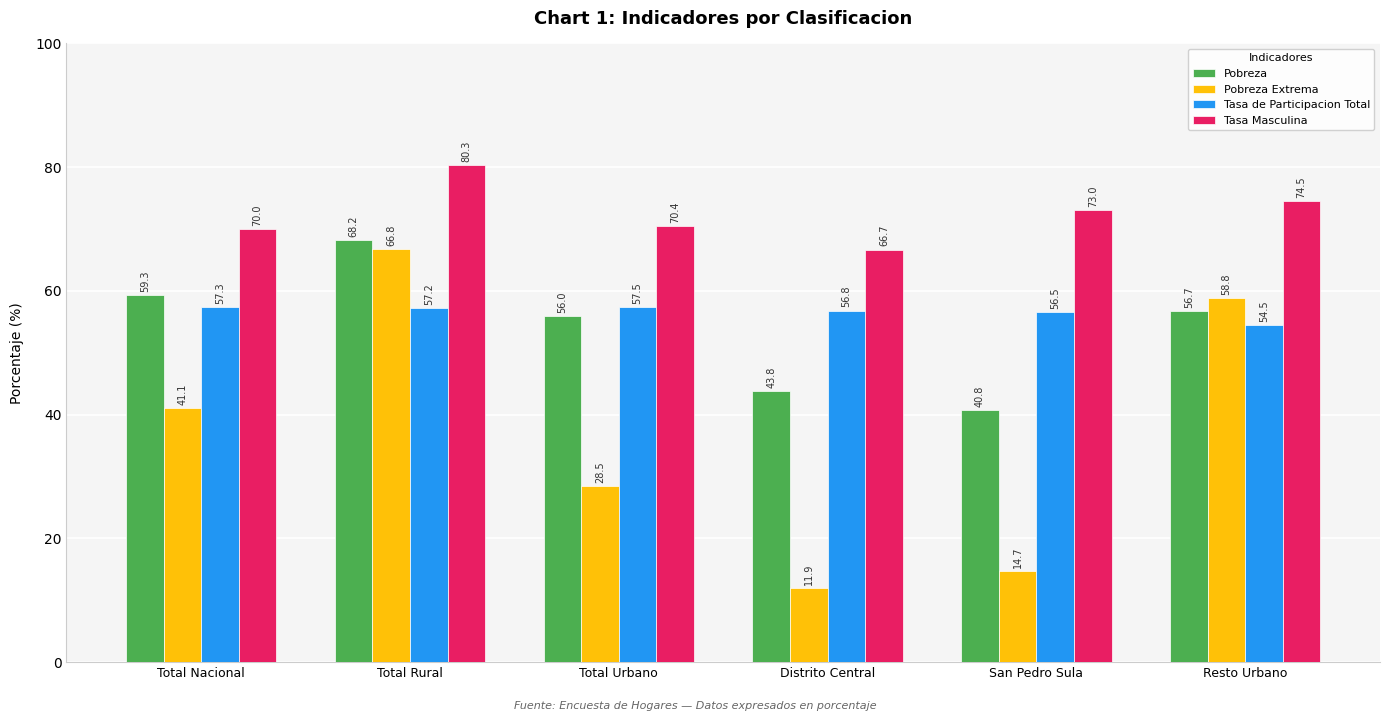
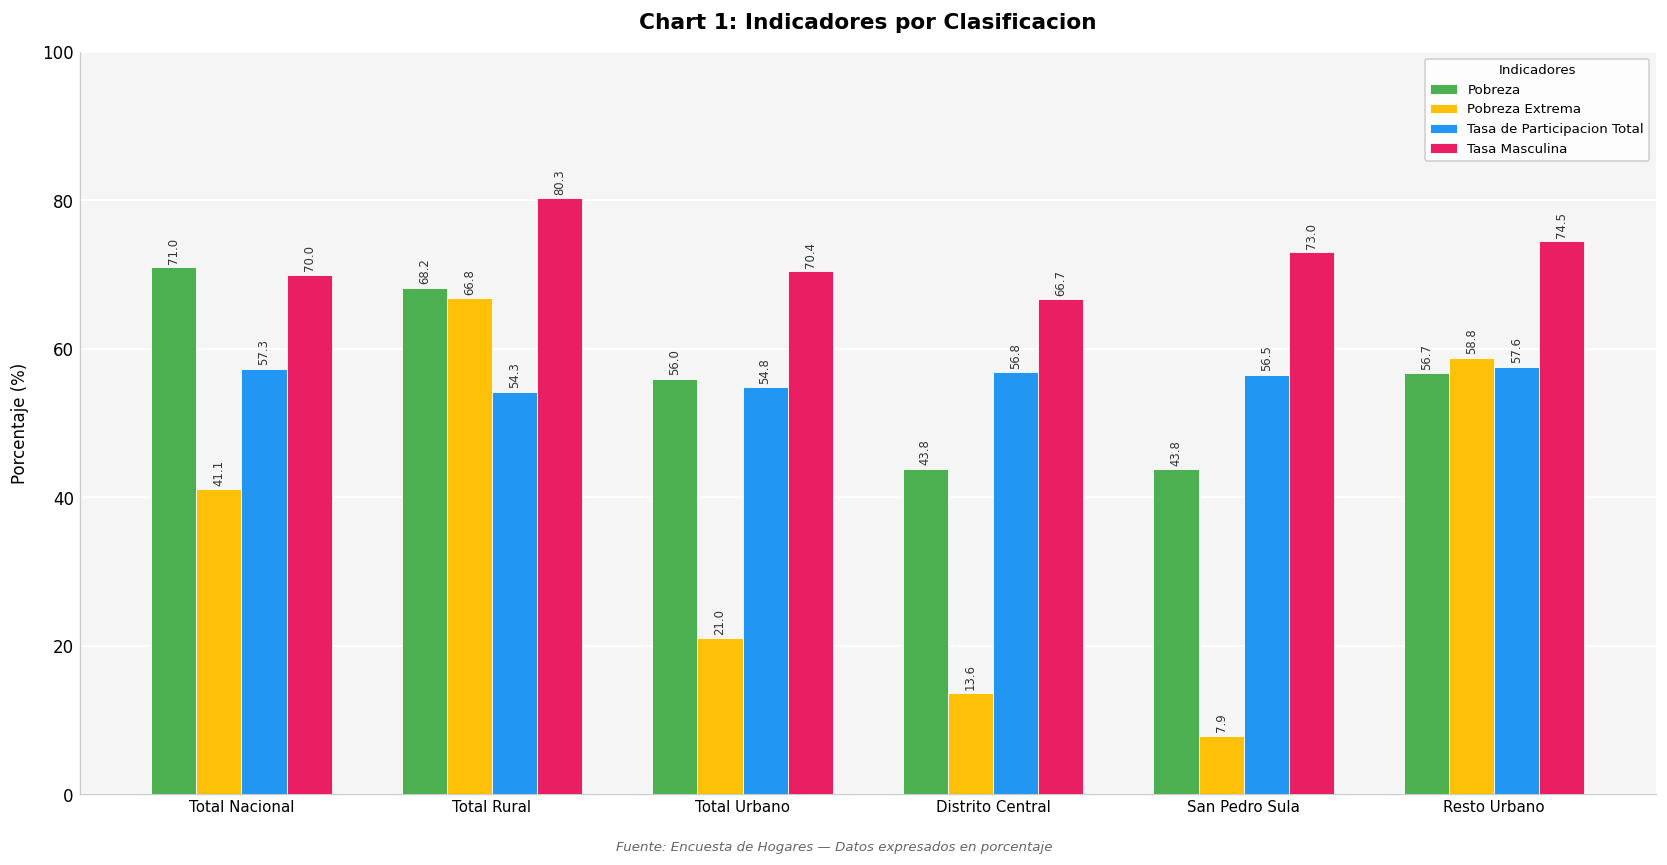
Pobreza, Total Nacional: 59.3 -> 71.0
Tasa de Participacion Total, Total Rural: 57.2 -> 54.3
Pobreza Extrema, Total Urbano: 28.5 -> 21.0
Tasa de Participacion Total, Total Urbano: 57.5 -> 54.8
Pobreza Extrema, Distrito Central: 11.9 -> 13.6
Pobreza, San Pedro Sula: 40.8 -> 43.8
Pobreza Extrema, San Pedro Sula: 14.7 -> 7.9
Tasa de Participacion Total, Resto Urbano: 54.5 -> 57.6
